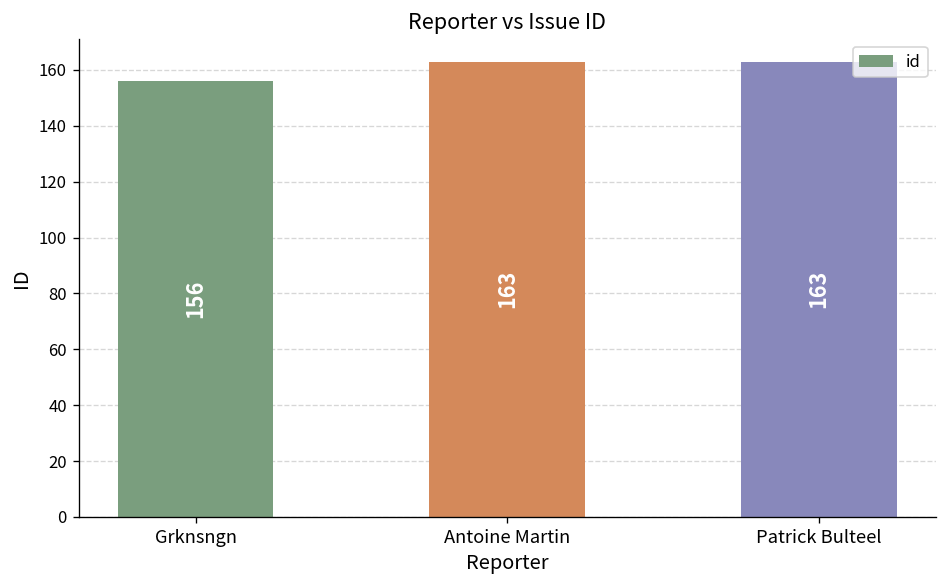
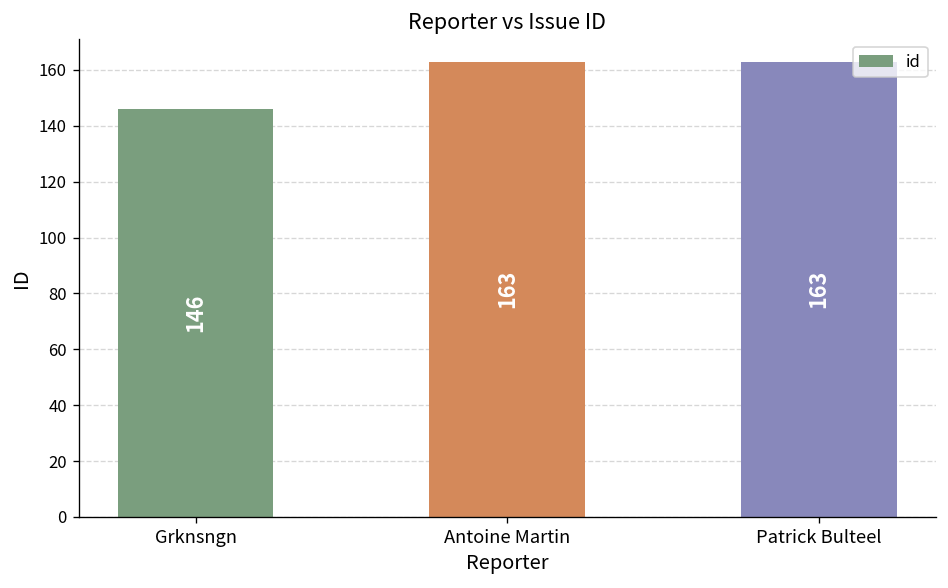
Grknsngn: 156 -> 146
